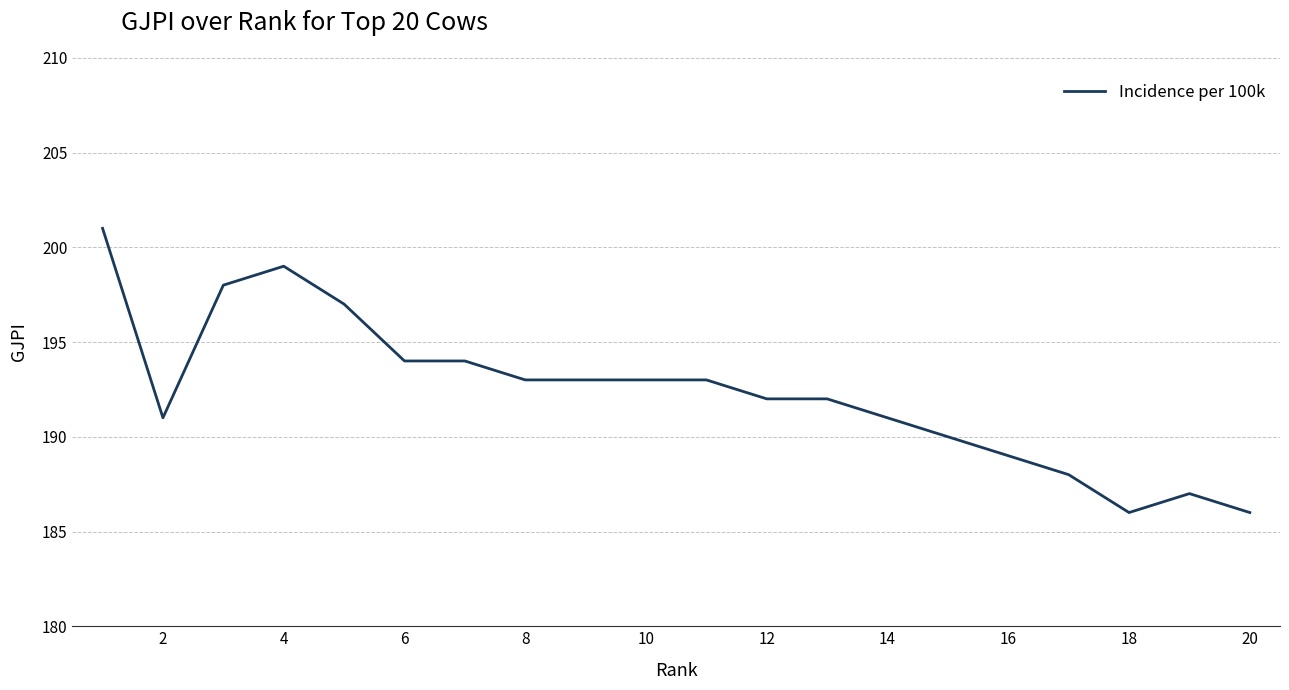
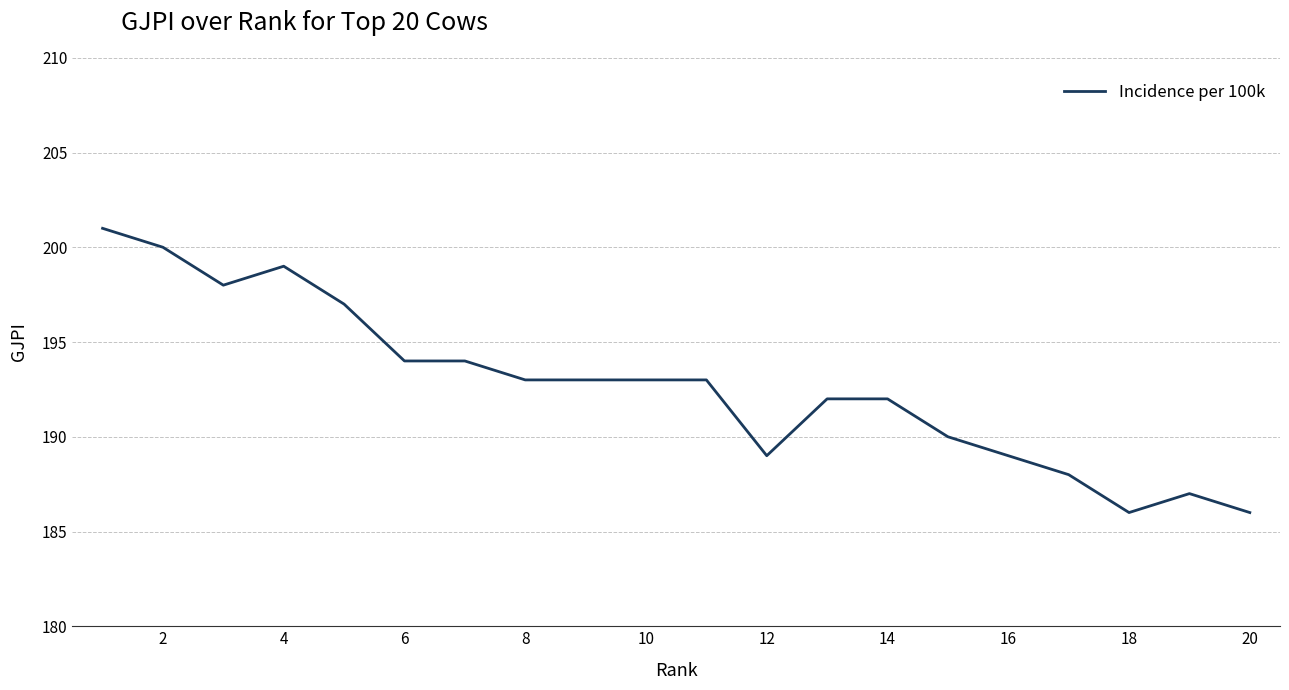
2: 191 -> 200
12: 192 -> 189
14: 191 -> 192
